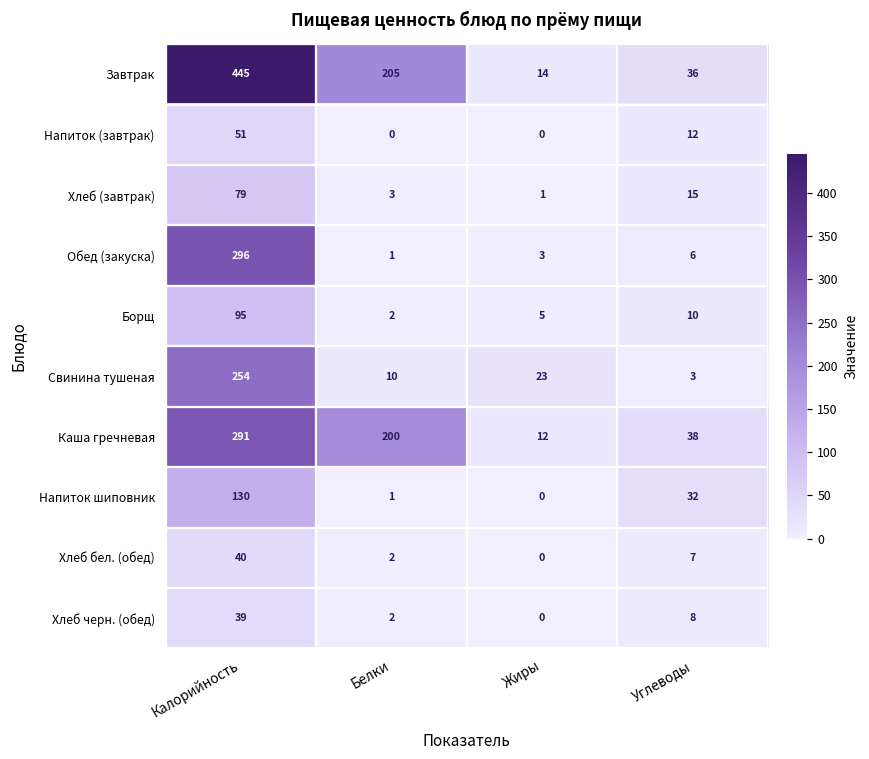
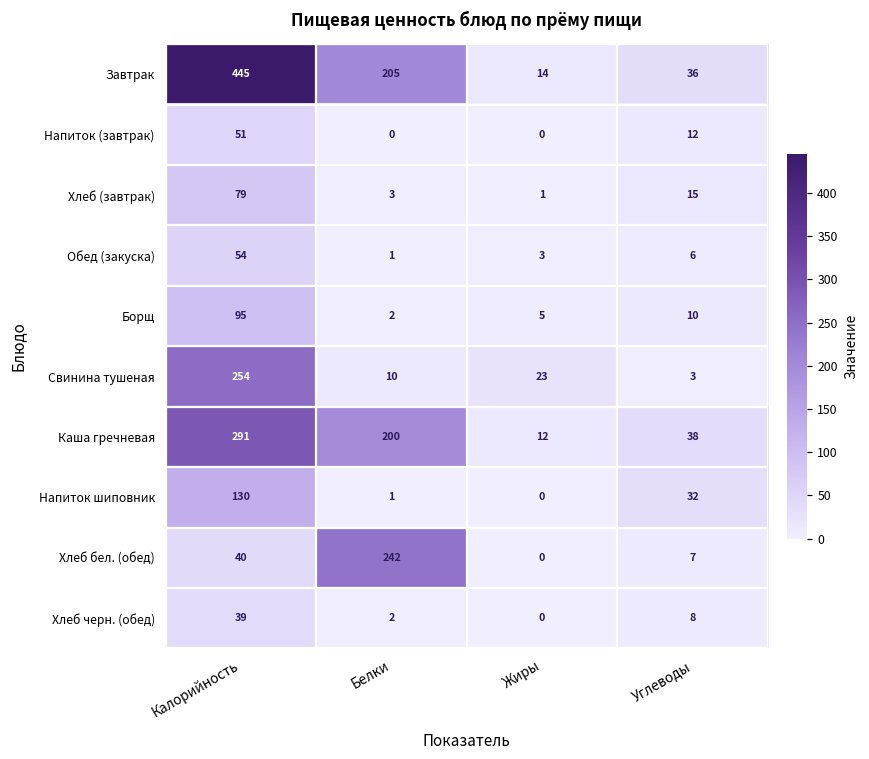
Обед (закуска), Калорийность: 296 -> 54
Хлеб бел. (обед), Белки: 2 -> 242
